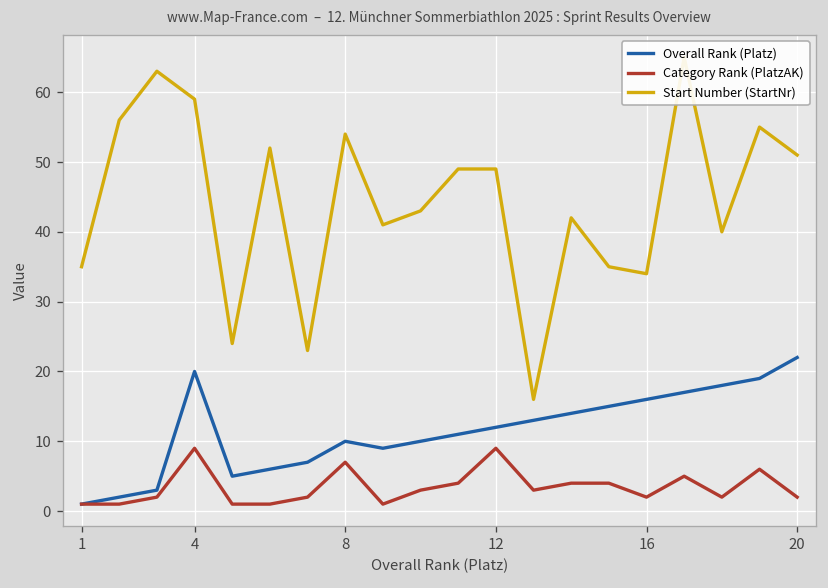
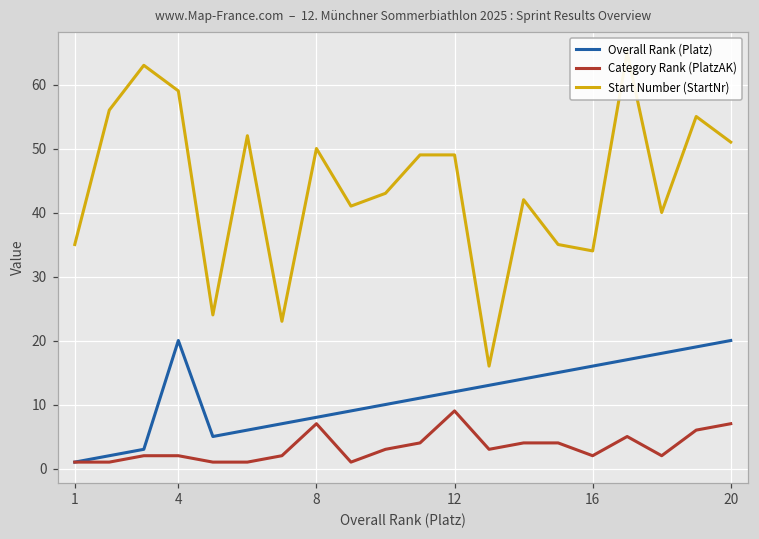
Category Rank (PlatzAK), 4: 9 -> 2
Overall Rank (Platz), 8: 10 -> 8
Start Number (StartNr), 8: 54 -> 50
Overall Rank (Platz), 20: 22 -> 20
Category Rank (PlatzAK), 20: 2 -> 7
